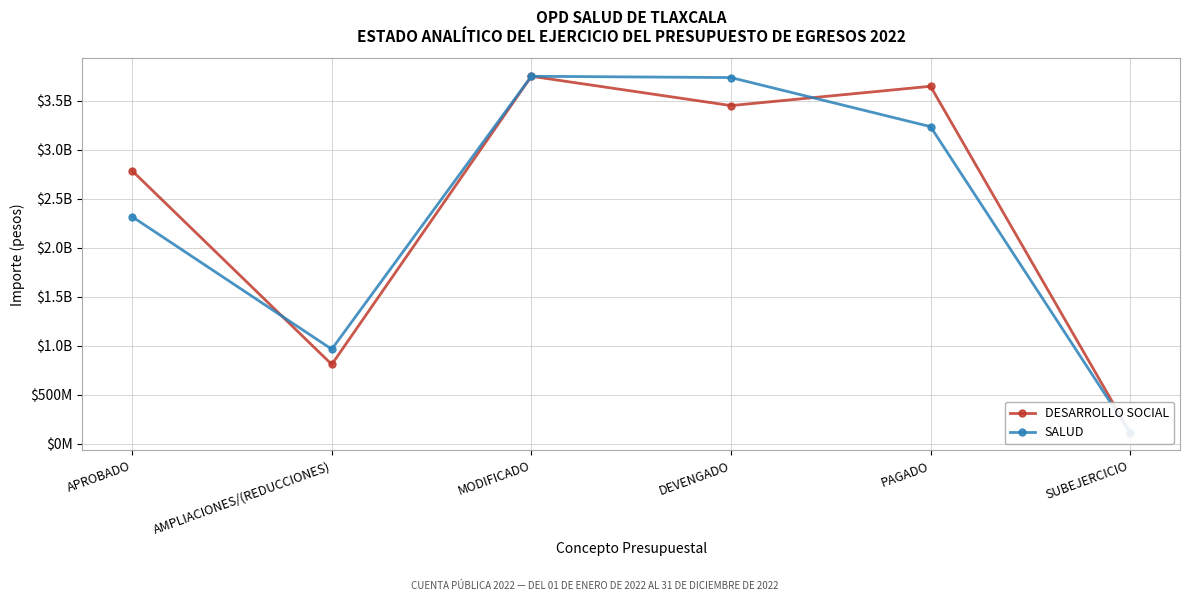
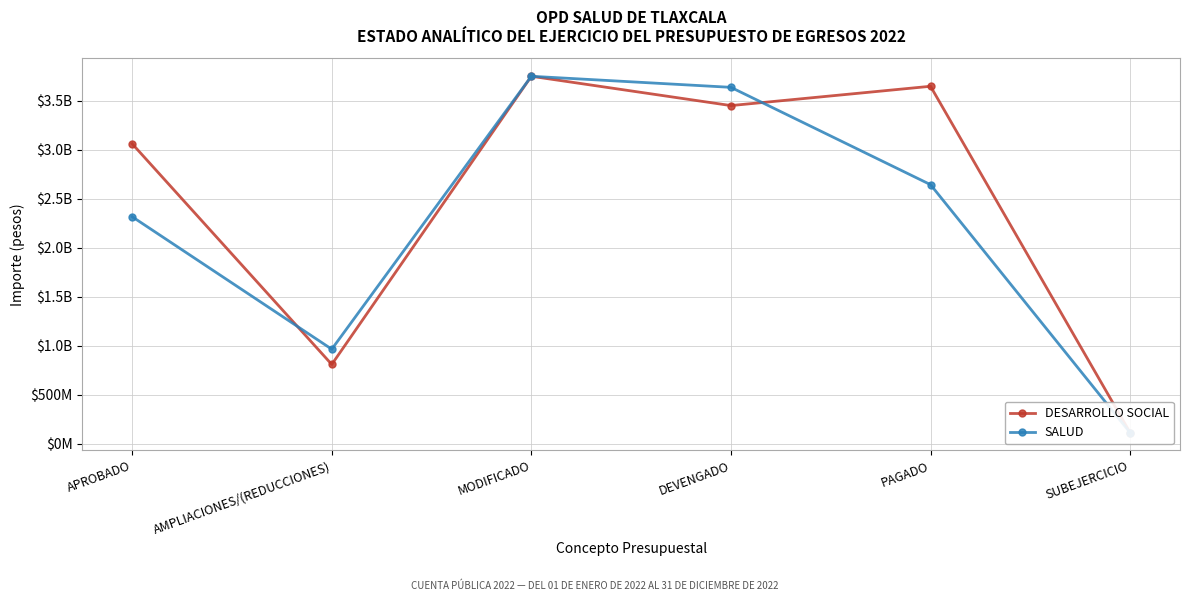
DESARROLLO SOCIAL, APROBADO: $2800000000 -> $3100000000
SALUD, DEVENGADO: $3700000000 -> $3600000000
SALUD, PAGADO: $3200000000 -> $2600000000
